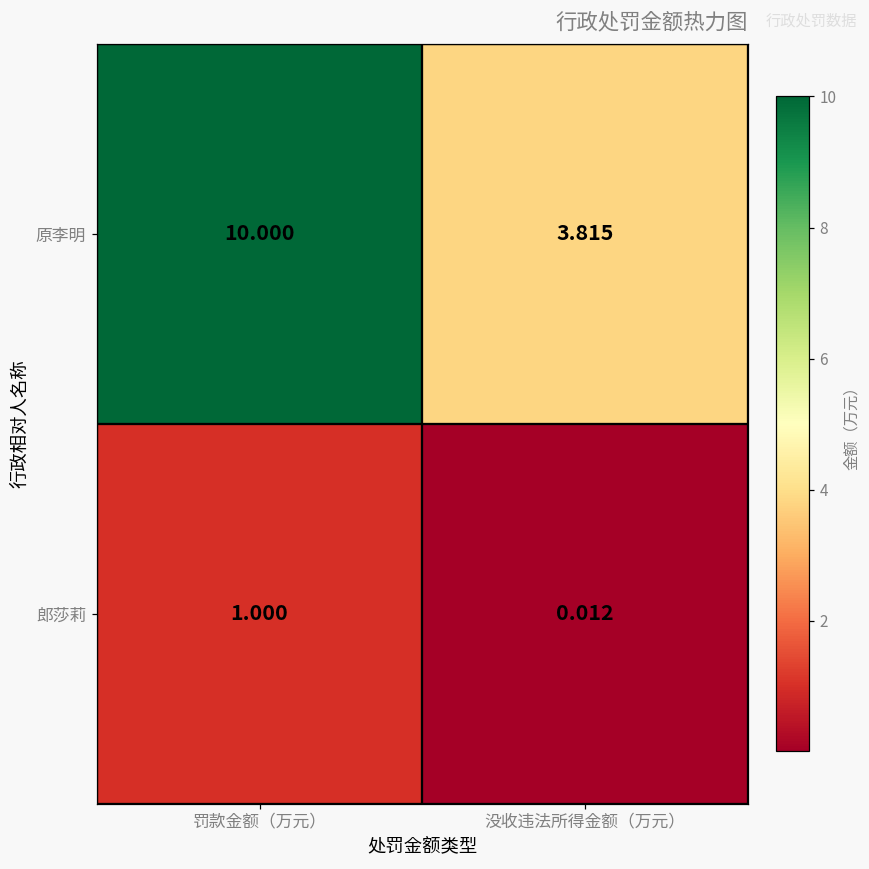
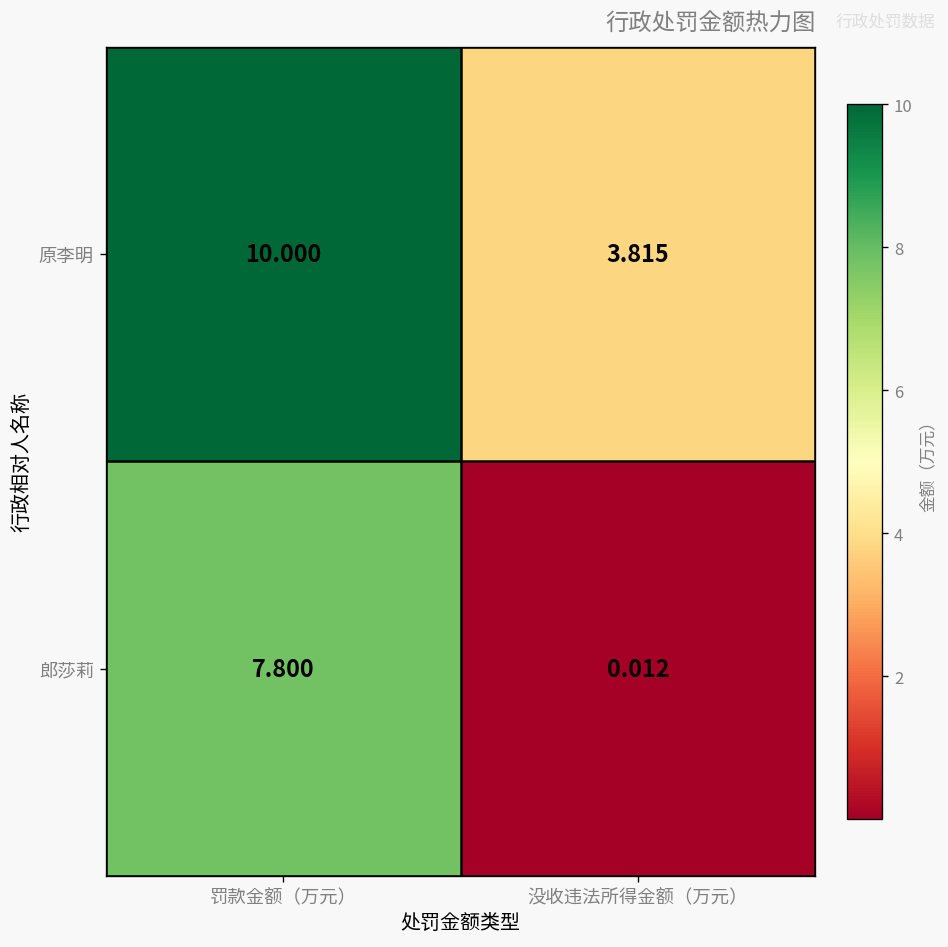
郎莎莉, 罚款金额（万元）: 1.000 -> 7.800
